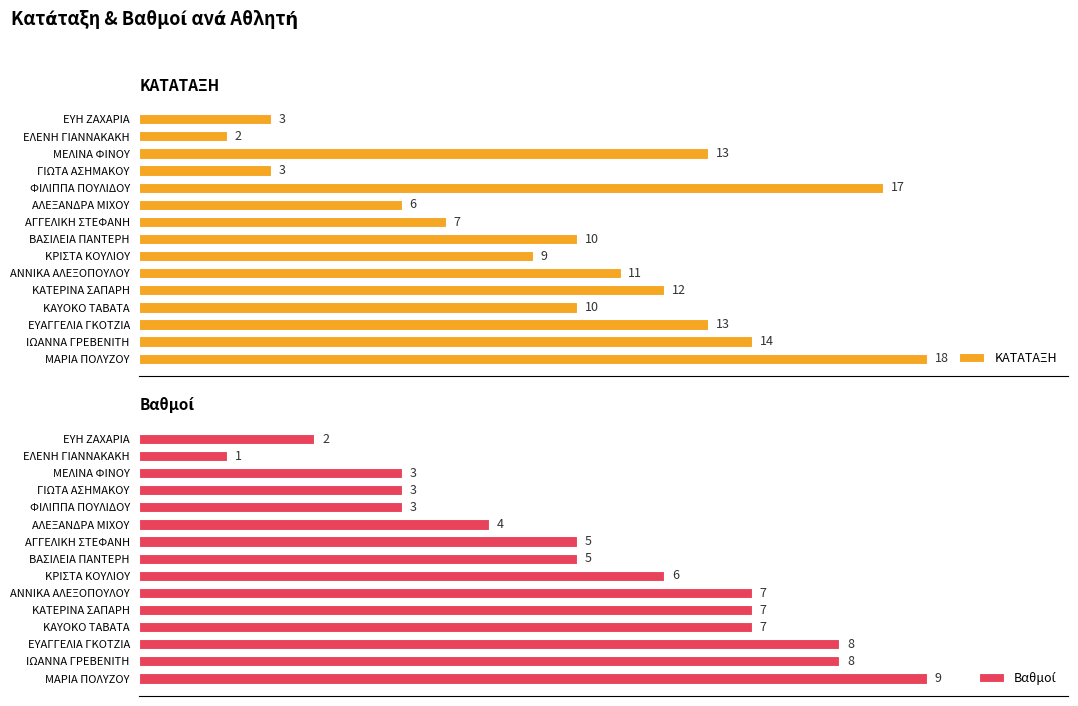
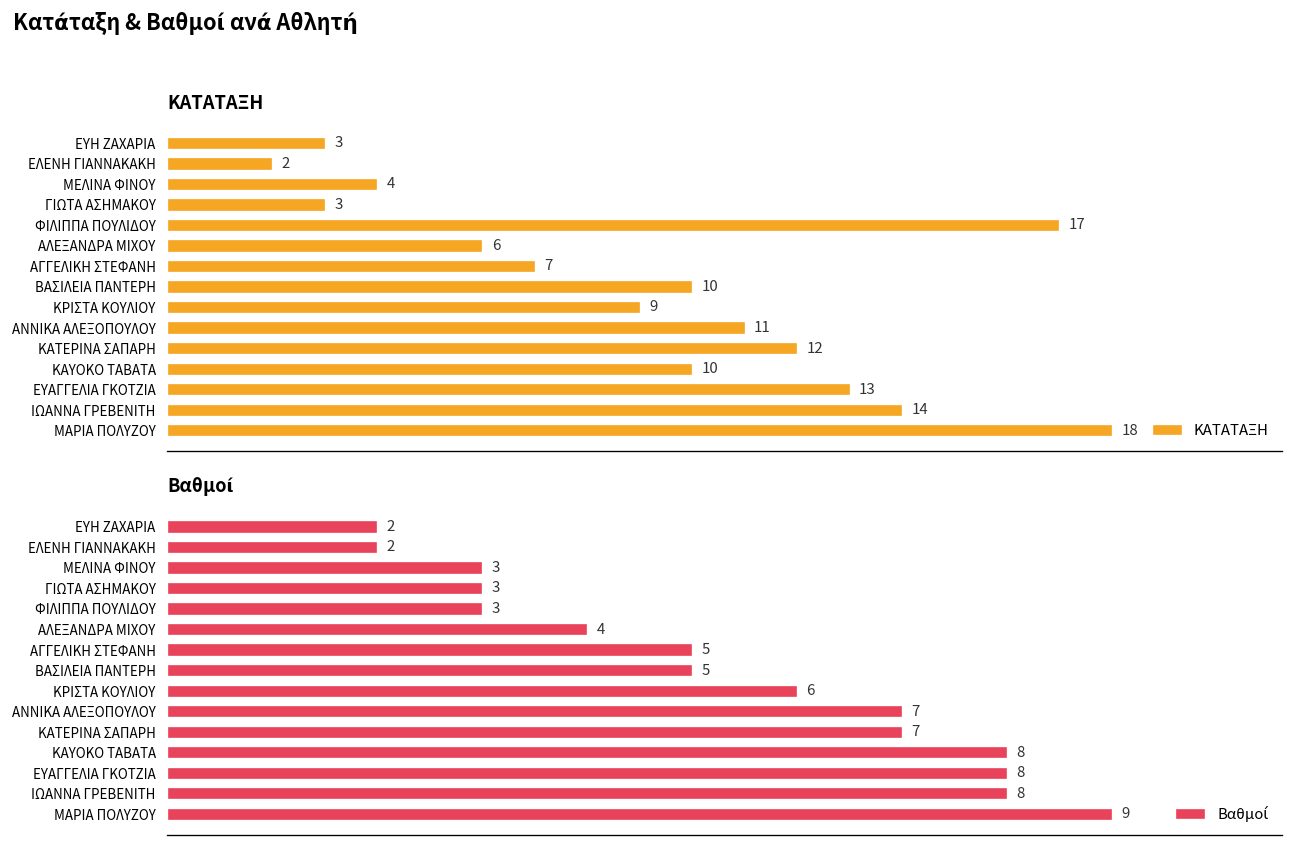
ΚΑΤΑΤΑΞΗ, ΜΕΛΙΝΑ ΦΙΝΟΥ: 13 -> 4
Βαθμοί, ΕΛΕΝΗ ΓΙΑΝΝΑΚΑΚΗ: 1 -> 2
Βαθμοί, KAYOKO TABATA: 7 -> 8
